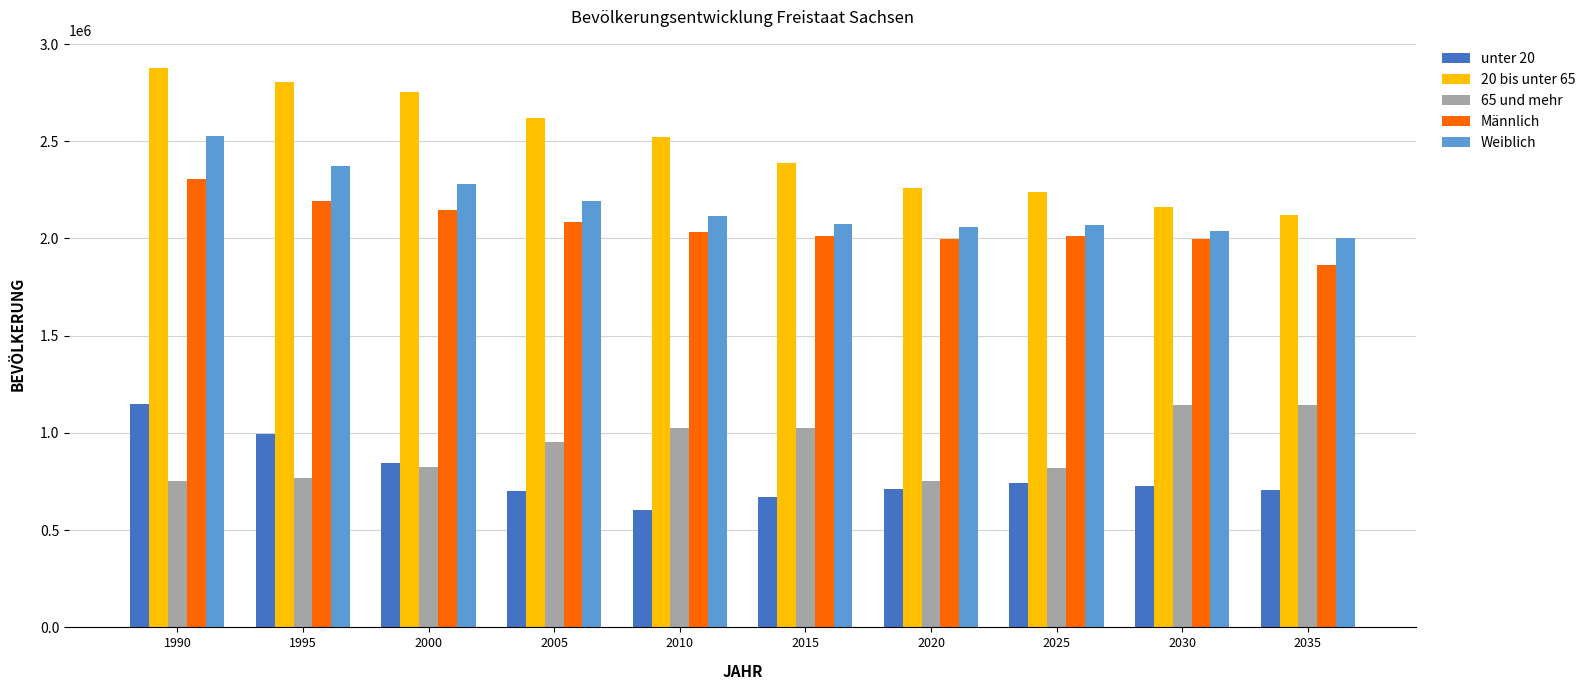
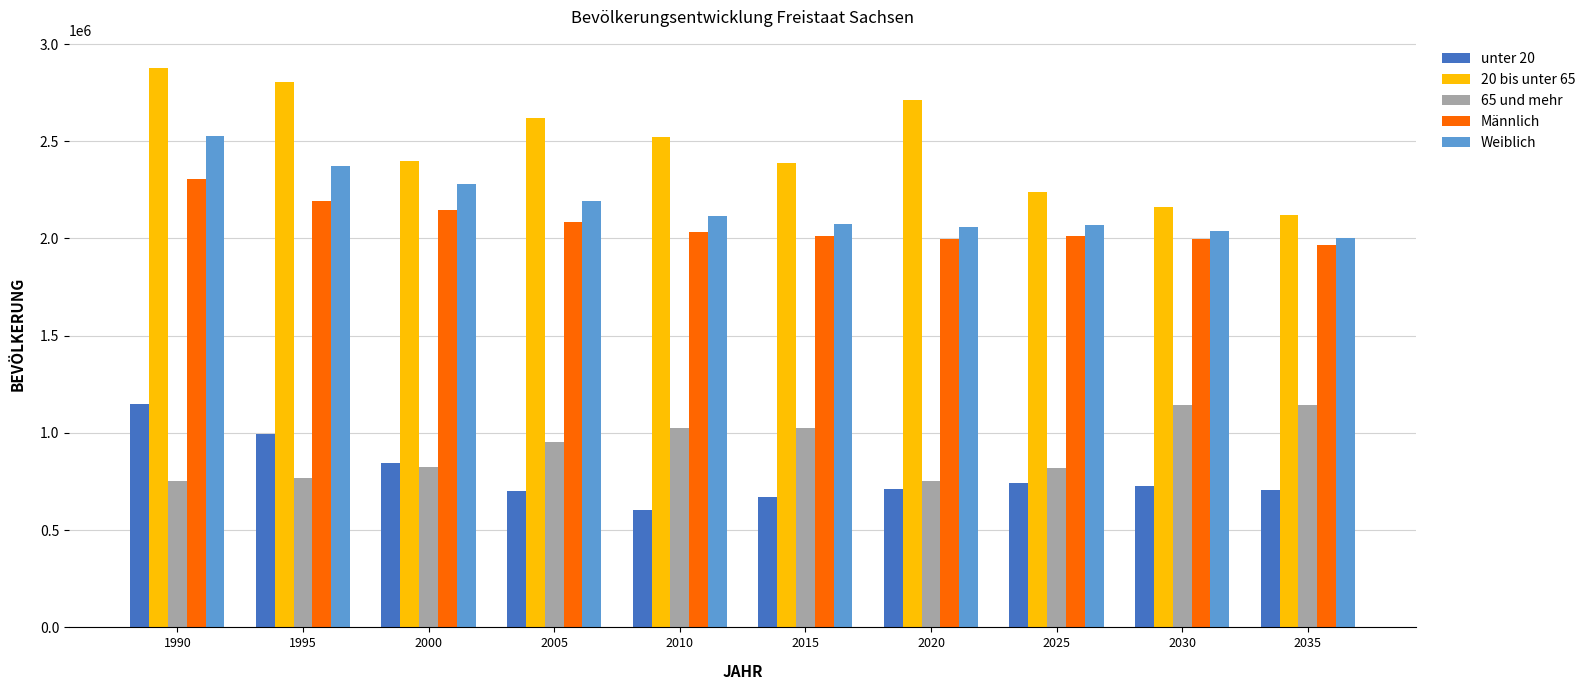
20 bis unter 65, 2000: 2760000 -> 2400000
20 bis unter 65, 2020: 2260000 -> 2710000
Männlich, 2035: 1860000 -> 1970000
